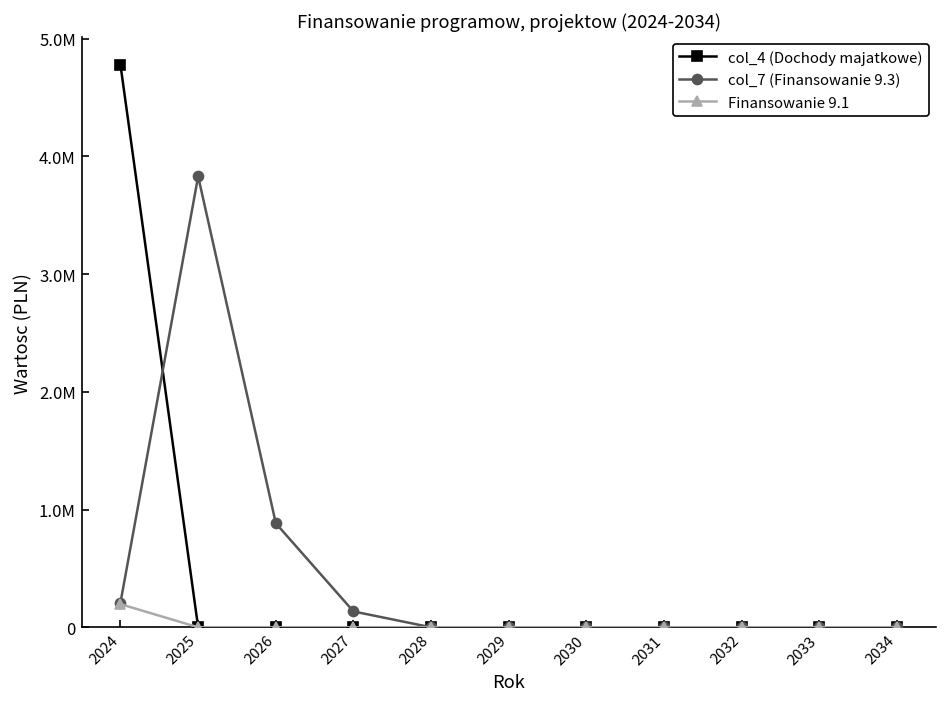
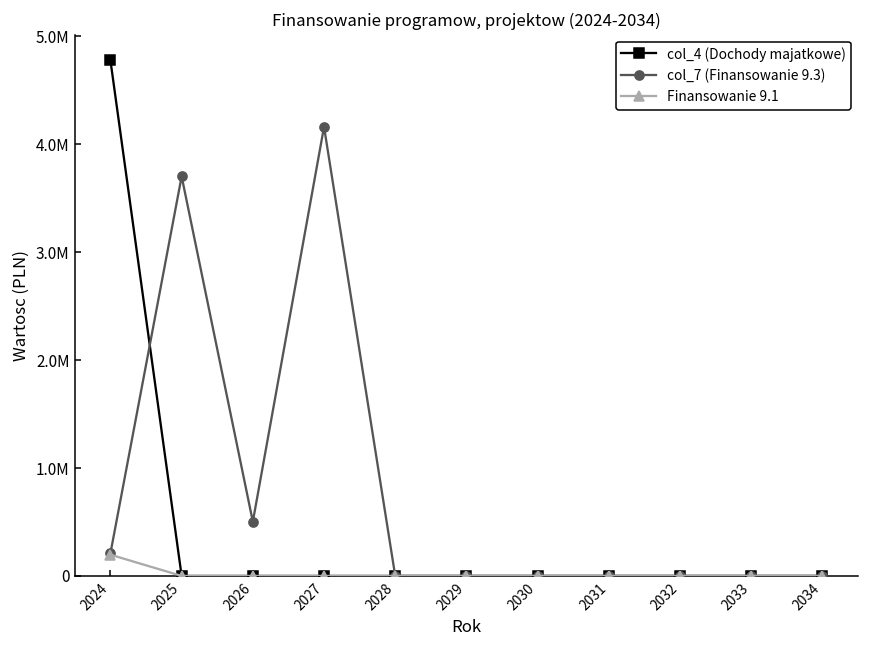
col_7 (Finansowanie 9.3), 2025: 3800000 -> 3700000
col_7 (Finansowanie 9.3), 2026: 900000 -> 500000
col_7 (Finansowanie 9.3), 2027: 100000 -> 4200000
